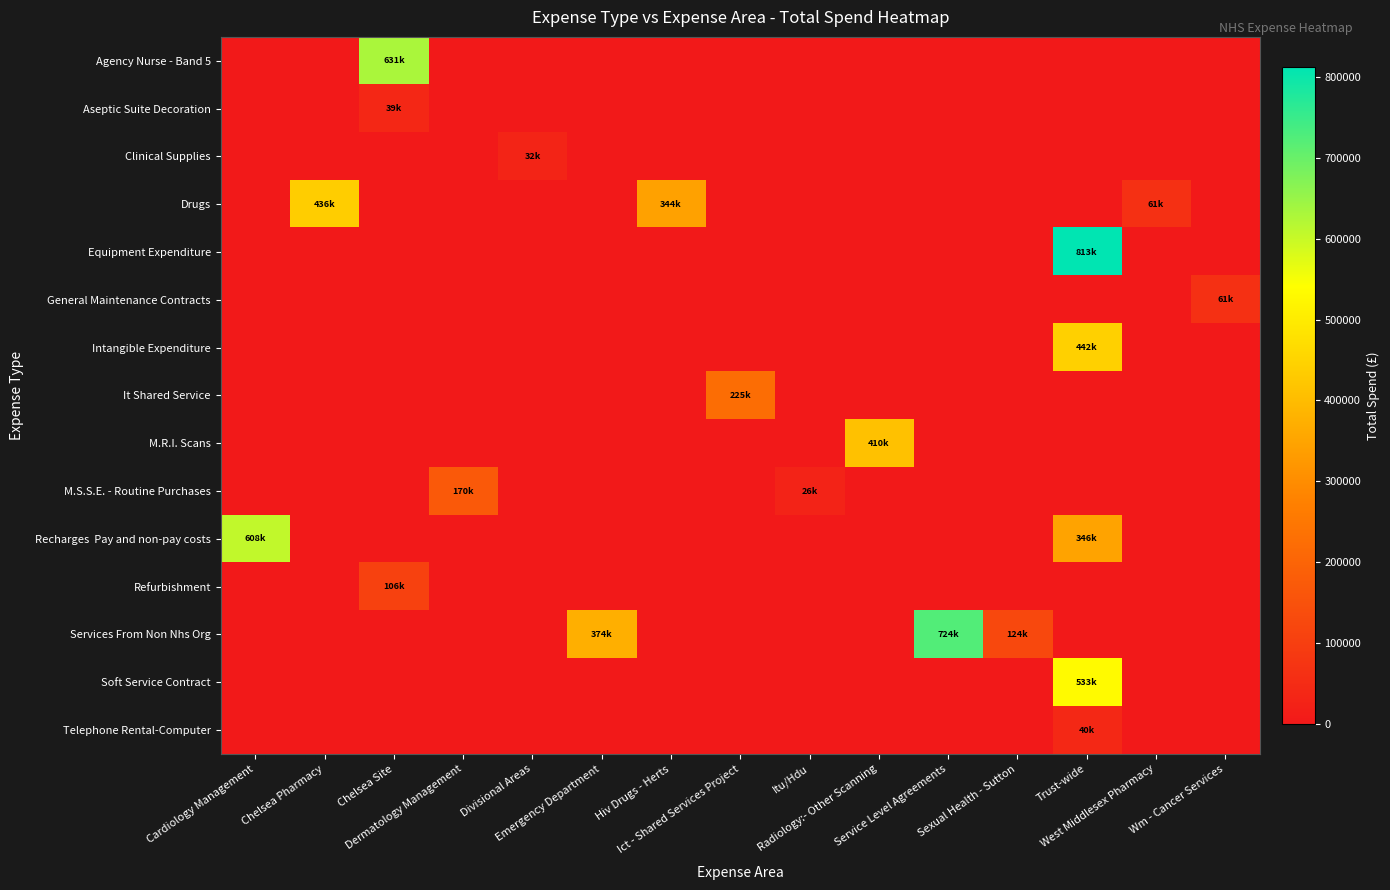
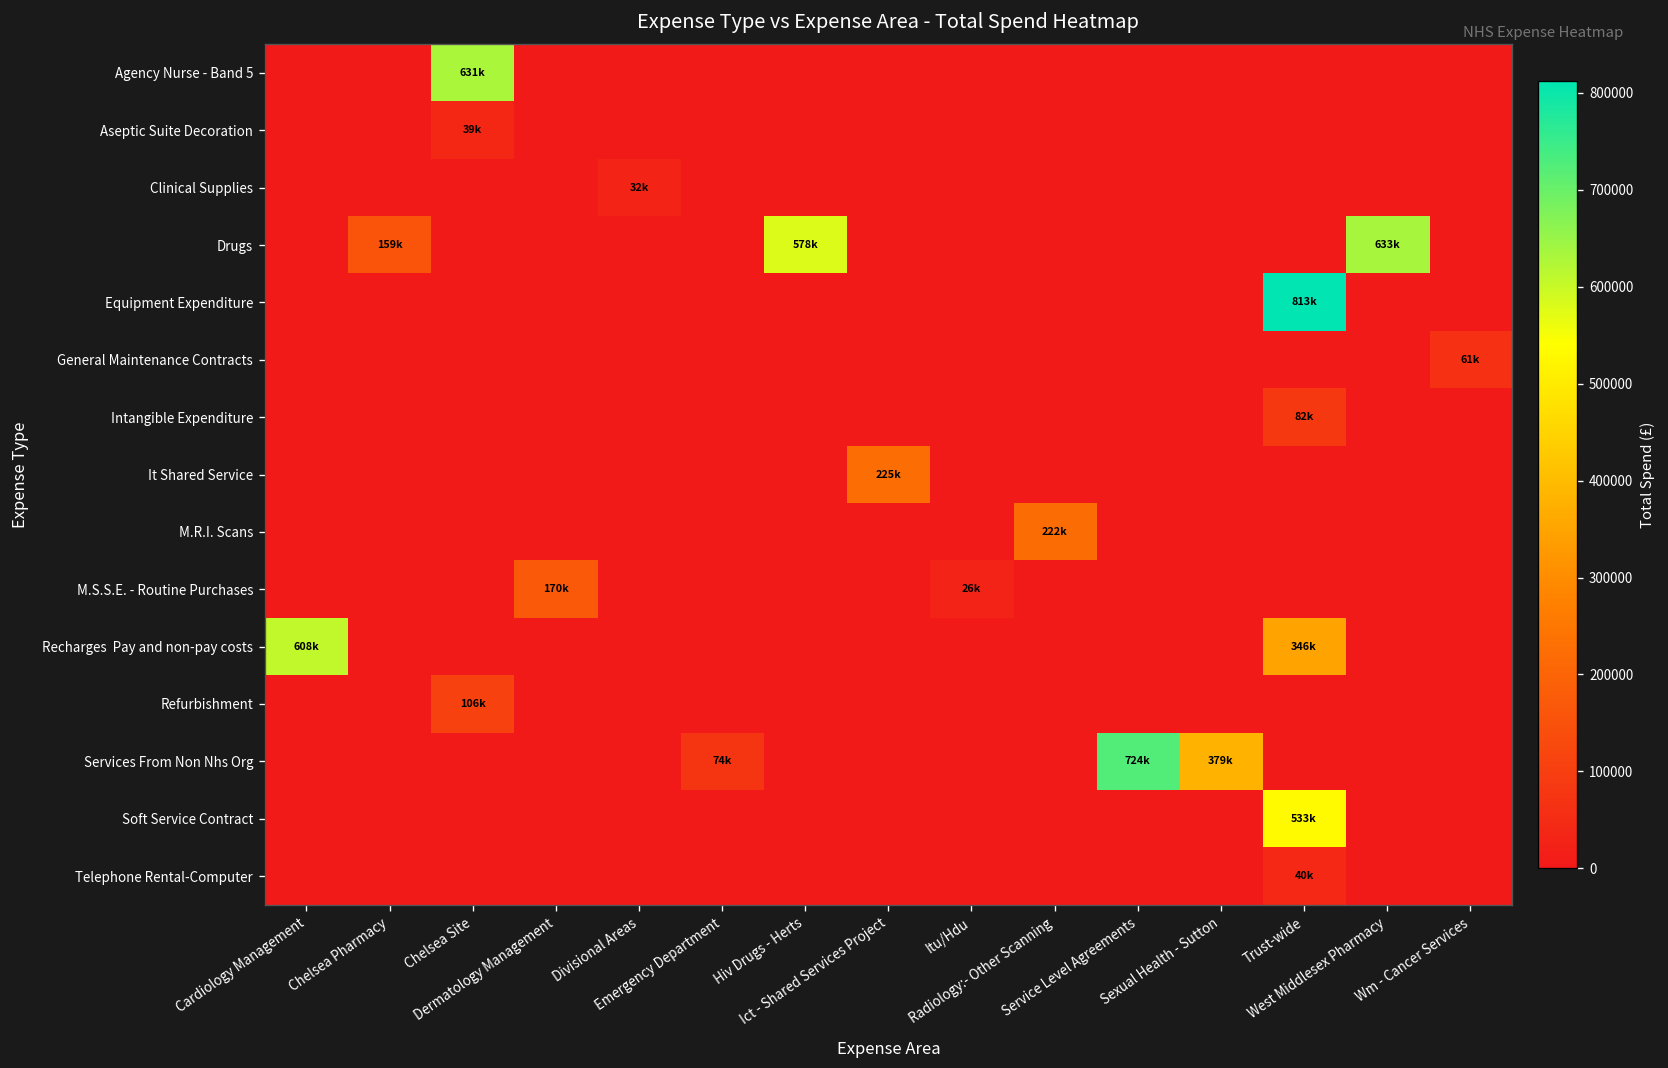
Drugs, Chelsea Pharmacy: 436k -> 159k
Drugs, Hiv Drugs - Herts: 344k -> 578k
Drugs, West Middlesex Pharmacy: 61k -> 633k
Intangible Expenditure, Trust-wide: 442k -> 82k
M.R.I. Scans, Radiology:- Other Scanning: 410k -> 222k
Services From Non Nhs Org, Emergency Department: 374k -> 74k
Services From Non Nhs Org, Sexual Health - Sutton: 124k -> 379k
